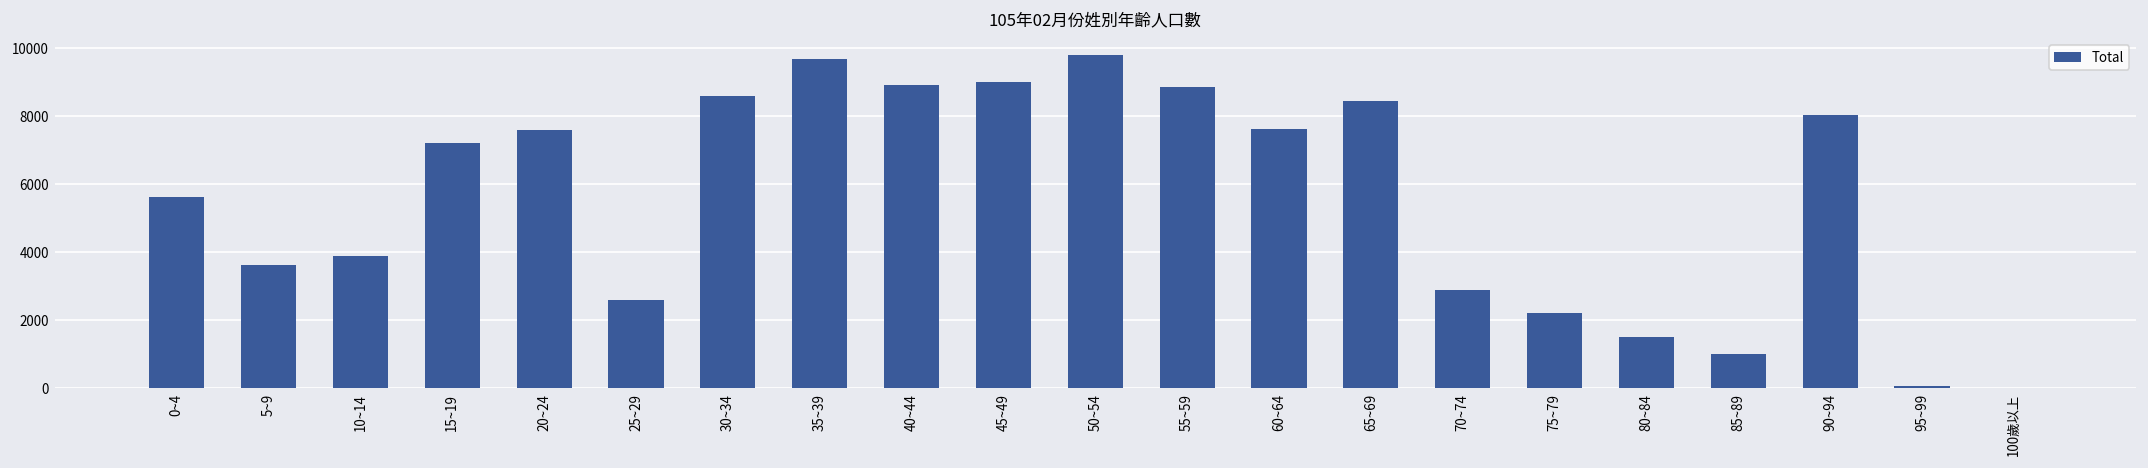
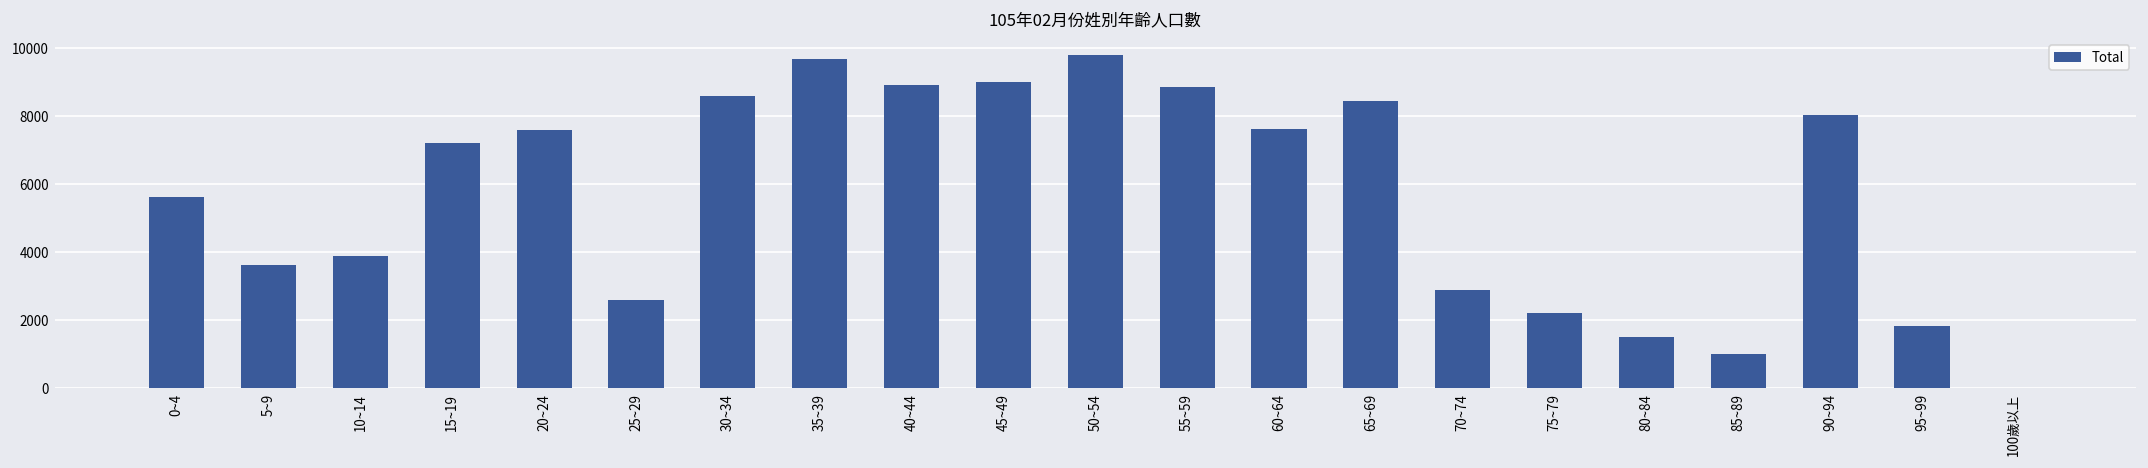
95~99: 100 -> 1800
